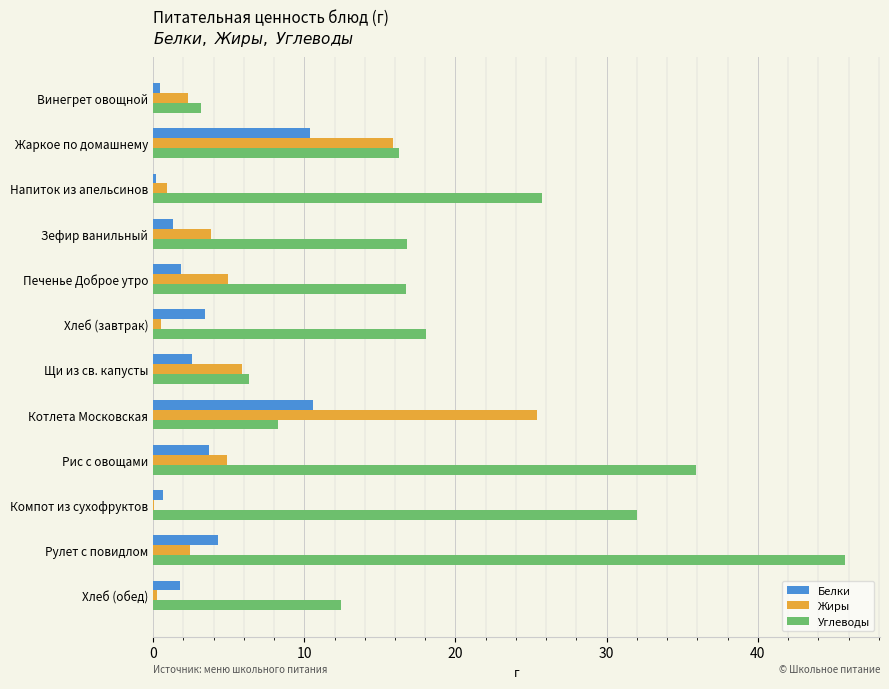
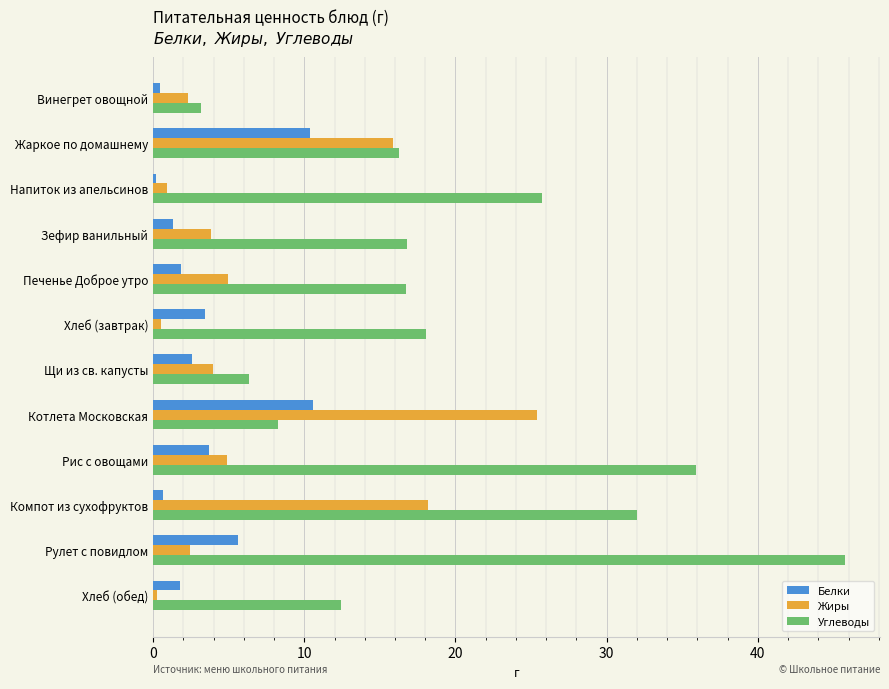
Жиры, Щи из св. капусты: 5.9 -> 4.0
Жиры, Компот из сухофруктов: 0.1 -> 18.2
Белки, Рулет с повидлом: 4.3 -> 5.6
